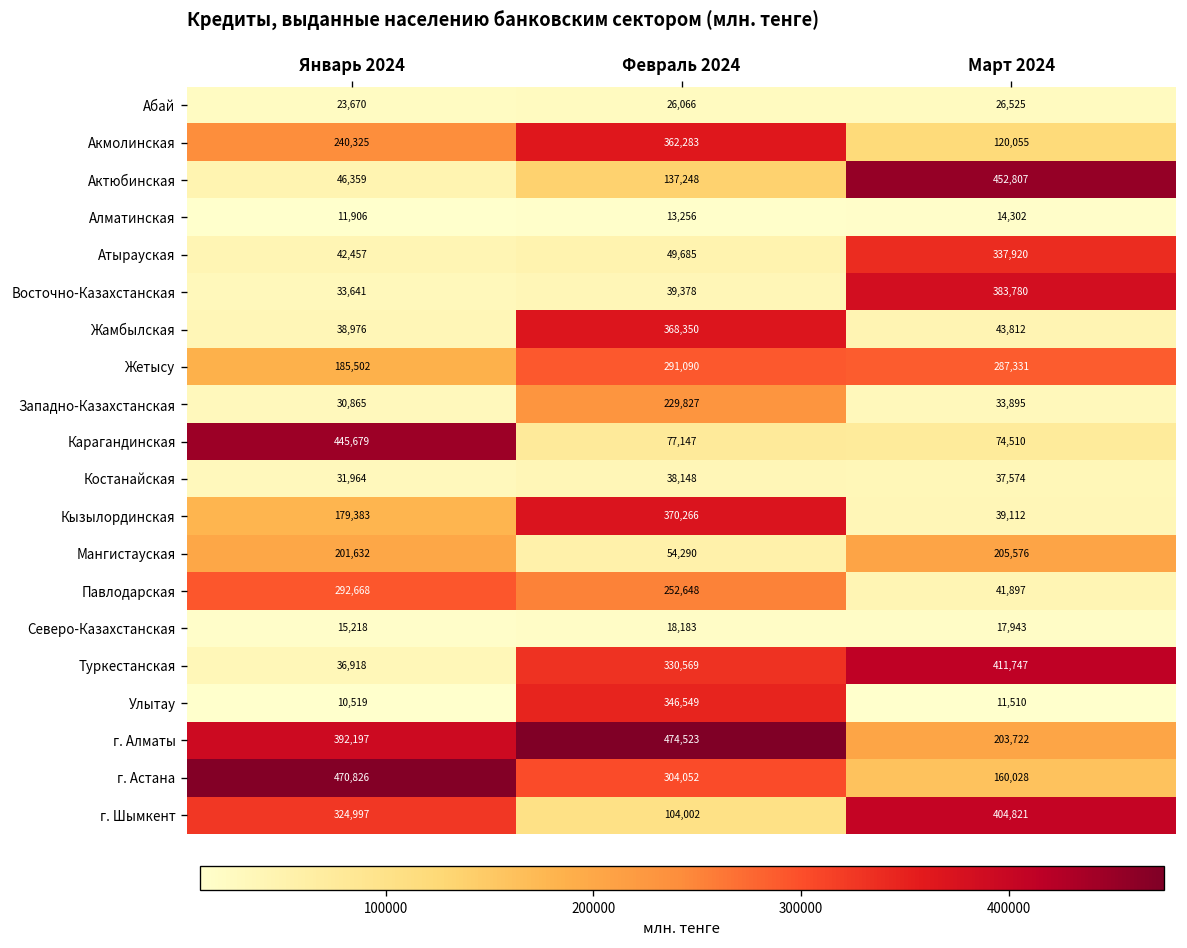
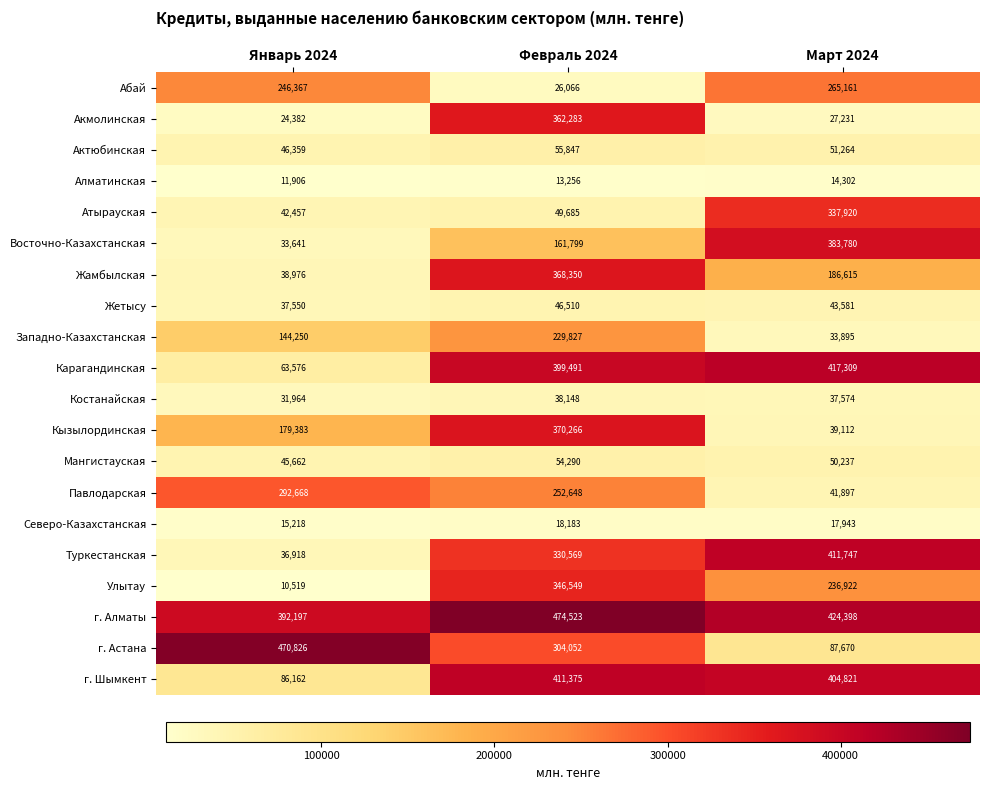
Абай, Январь 2024: 23,670 -> 246,367
Абай, Март 2024: 26,525 -> 265,161
Акмолинская, Январь 2024: 240,325 -> 24,382
Акмолинская, Март 2024: 120,055 -> 27,231
Актюбинская, Февраль 2024: 137,248 -> 55,847
Актюбинская, Март 2024: 452,807 -> 51,264
Восточно-Казахстанская, Февраль 2024: 39,378 -> 161,799
Жамбылская, Март 2024: 43,812 -> 186,615
Жетысу, Январь 2024: 185,502 -> 37,550
Жетысу, Февраль 2024: 291,090 -> 46,510
Жетысу, Март 2024: 287,331 -> 43,581
Западно-Казахстанская, Январь 2024: 30,865 -> 144,250
Карагандинская, Январь 2024: 445,679 -> 63,576
Карагандинская, Февраль 2024: 77,147 -> 399,491
Карагандинская, Март 2024: 74,510 -> 417,309
Мангистауская, Январь 2024: 201,632 -> 45,662
Мангистауская, Март 2024: 205,576 -> 50,237
Улытау, Март 2024: 11,510 -> 236,922
г. Алматы, Март 2024: 203,722 -> 424,398
г. Астана, Март 2024: 160,028 -> 87,670
г. Шымкент, Январь 2024: 324,997 -> 86,162
г. Шымкент, Февраль 2024: 104,002 -> 411,375
